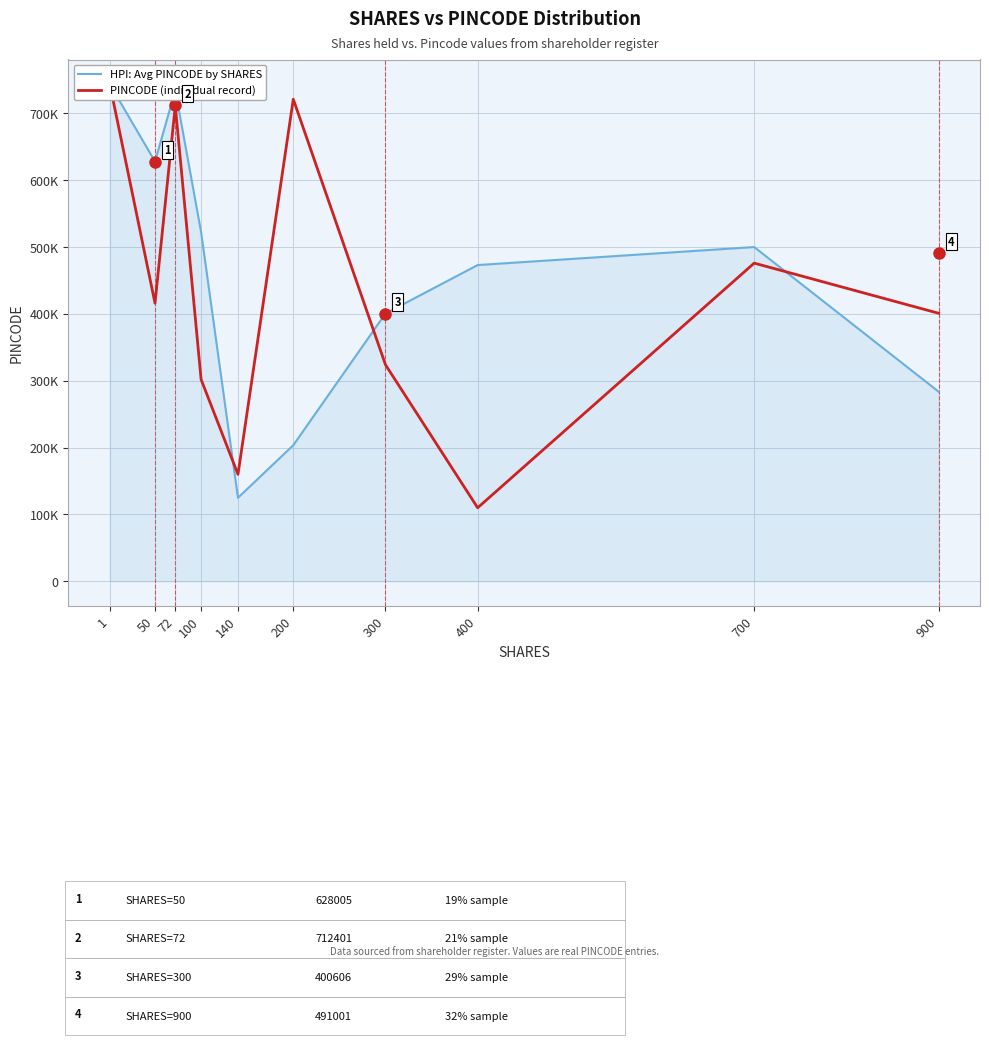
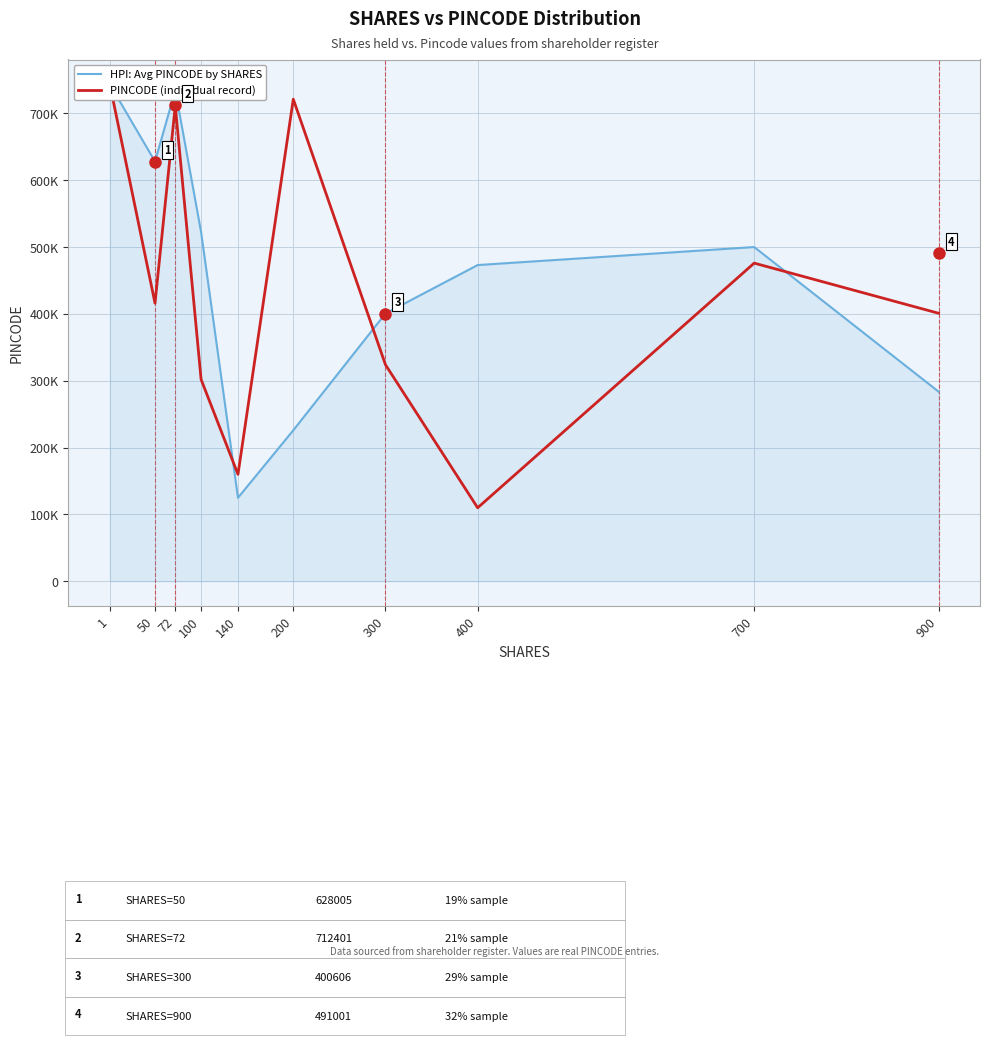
HPI: Avg PINCODE by SHARES, 200: 200000 -> 230000
